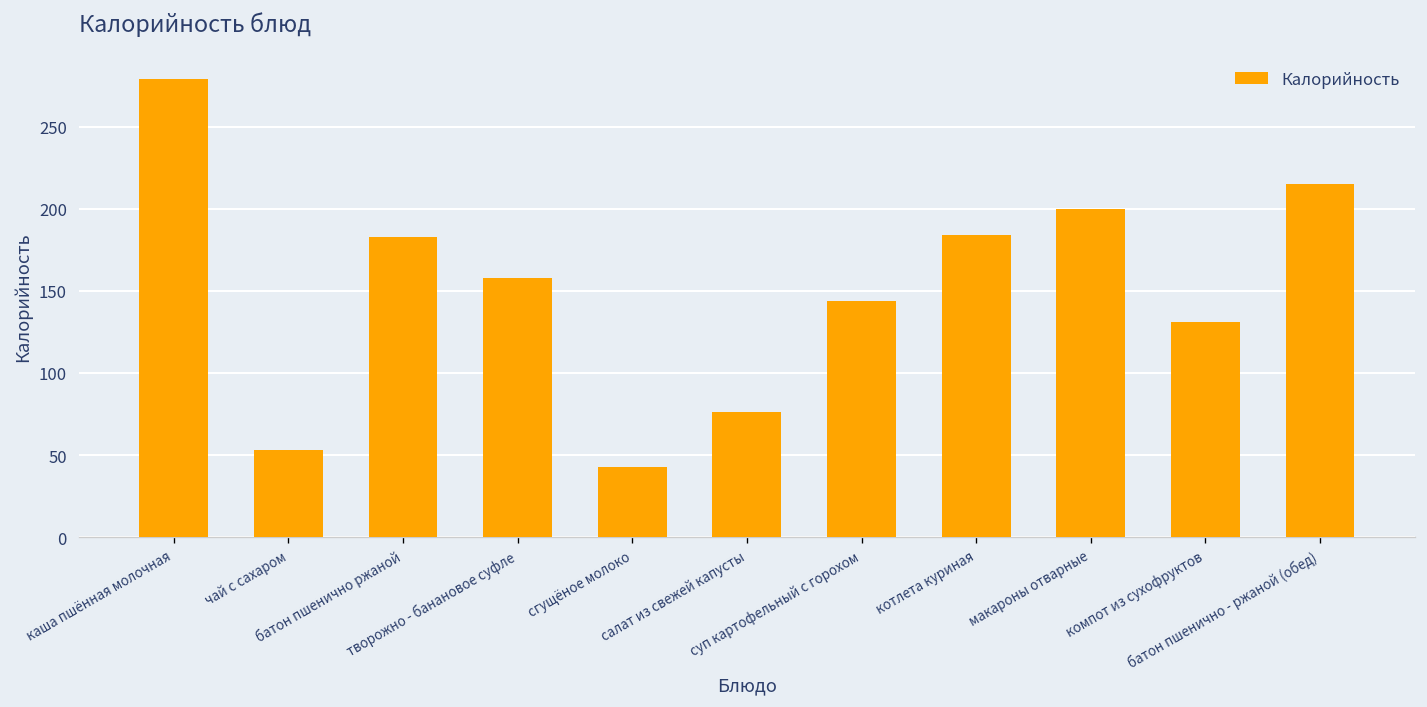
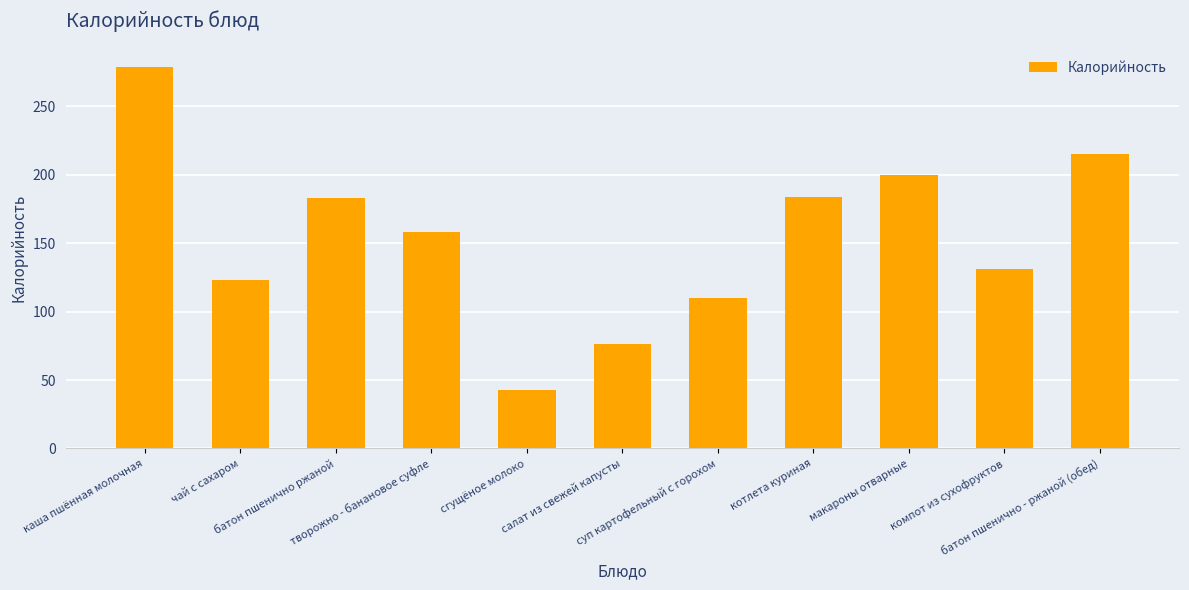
чай с сахаром: 53 -> 123
суп картофельный с горохом: 144 -> 110
